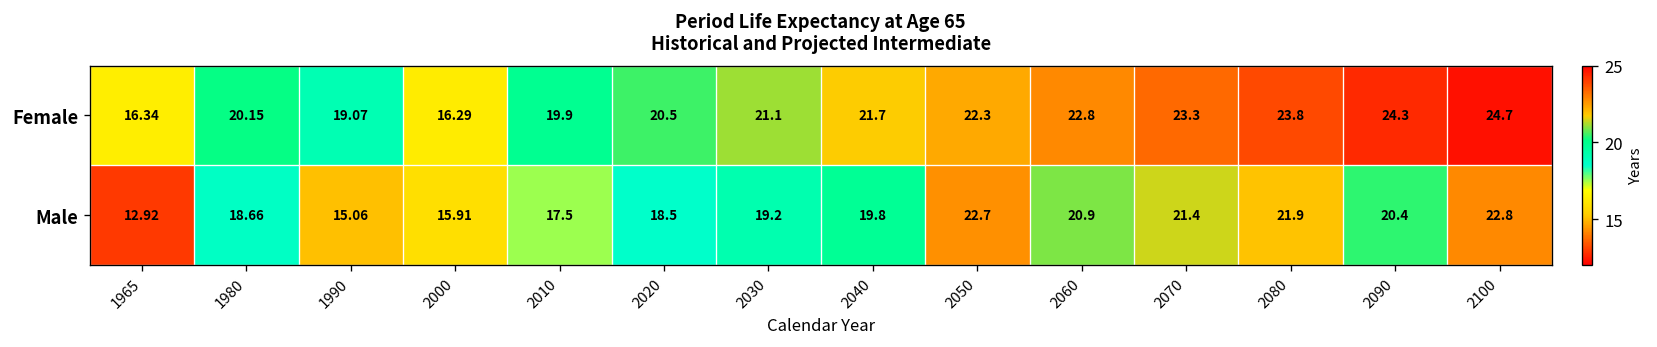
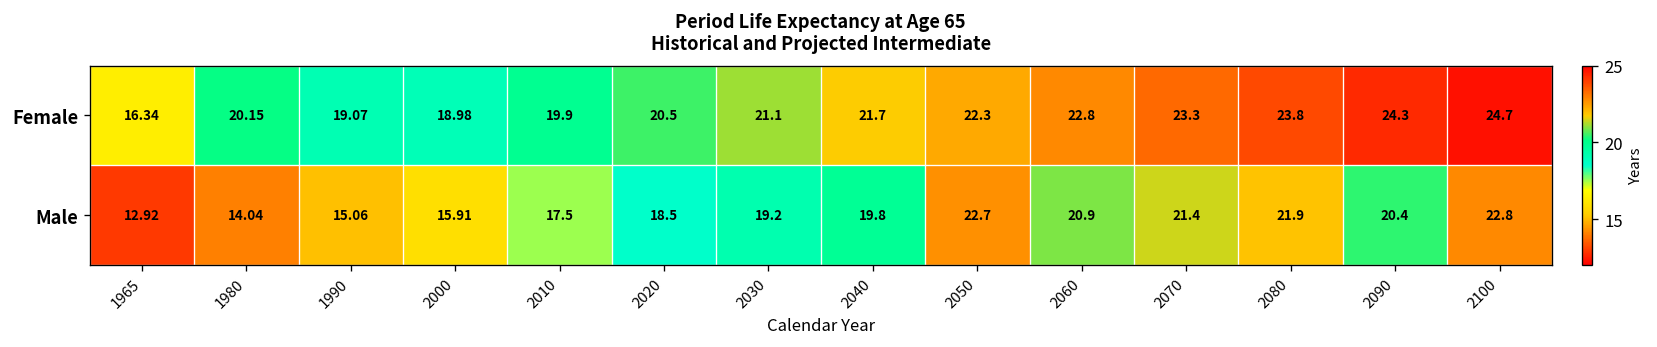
Female, 2000: 16.29 -> 18.98
Male, 1980: 18.66 -> 14.04
